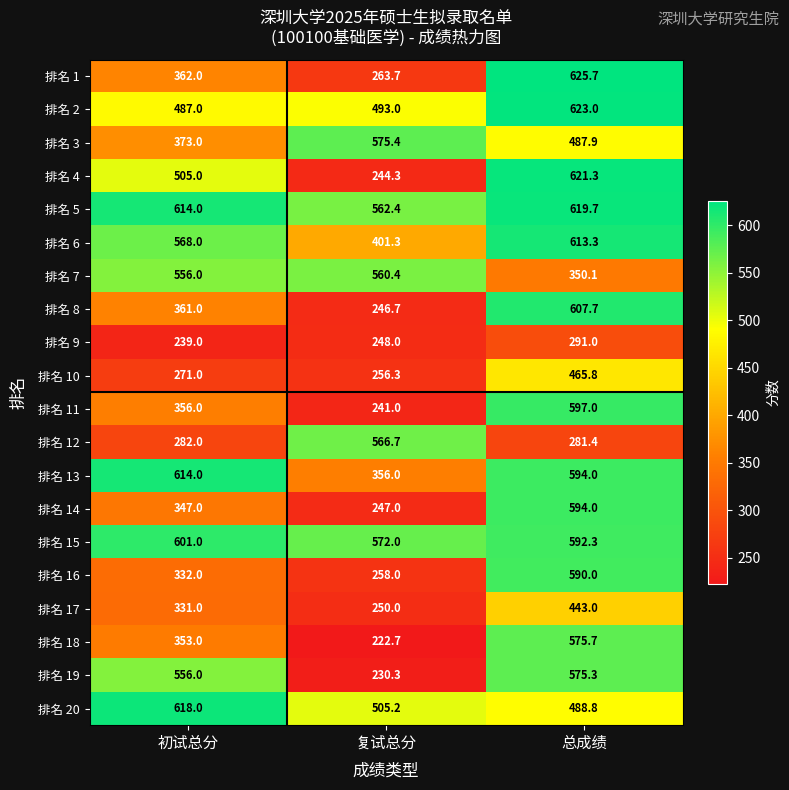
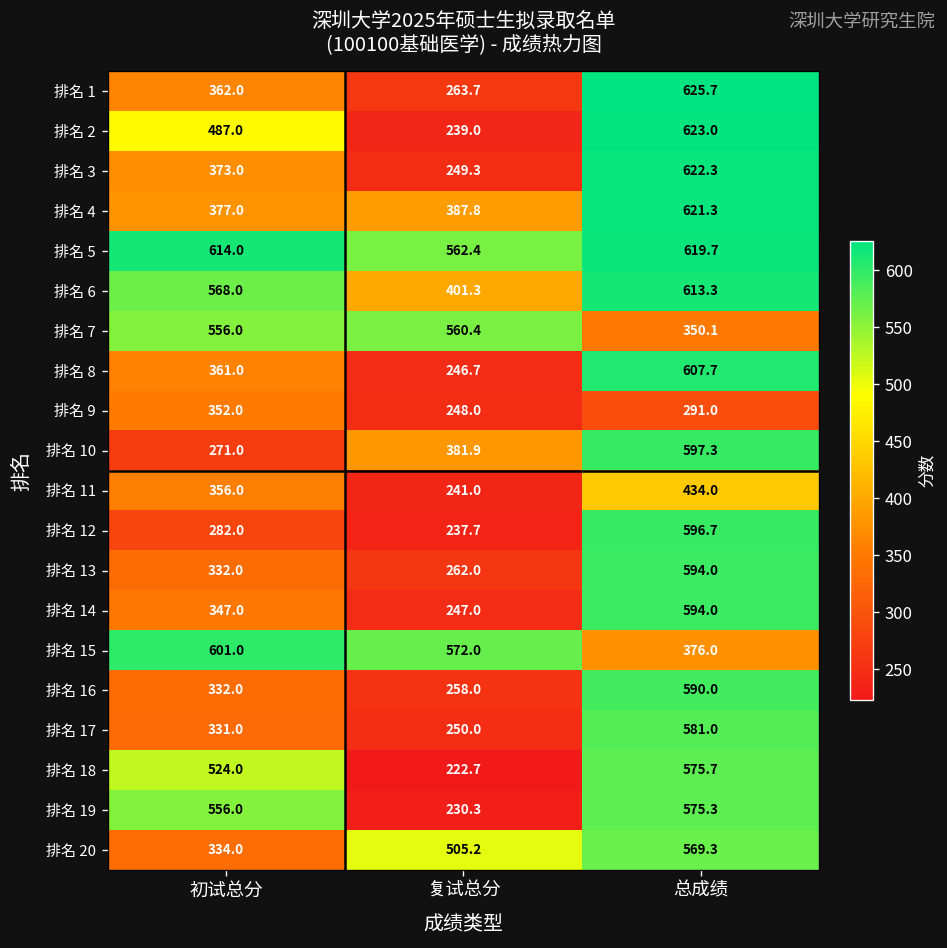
排名 2, 复试总分: 493.0 -> 239.0
排名 3, 复试总分: 575.4 -> 249.3
排名 3, 总成绩: 487.9 -> 622.3
排名 4, 初试总分: 505.0 -> 377.0
排名 4, 复试总分: 244.3 -> 387.8
排名 9, 初试总分: 239.0 -> 352.0
排名 10, 复试总分: 256.3 -> 381.9
排名 10, 总成绩: 465.8 -> 597.3
排名 11, 总成绩: 597.0 -> 434.0
排名 12, 复试总分: 566.7 -> 237.7
排名 12, 总成绩: 281.4 -> 596.7
排名 13, 初试总分: 614.0 -> 332.0
排名 13, 复试总分: 356.0 -> 262.0
排名 15, 总成绩: 592.3 -> 376.0
排名 17, 总成绩: 443.0 -> 581.0
排名 18, 初试总分: 353.0 -> 524.0
排名 20, 初试总分: 618.0 -> 334.0
排名 20, 总成绩: 488.8 -> 569.3
